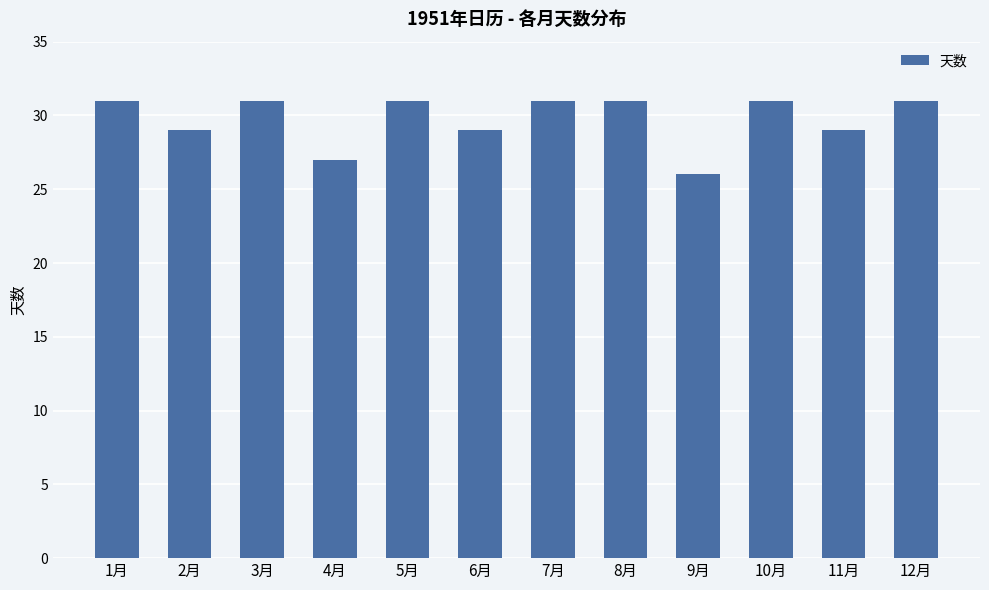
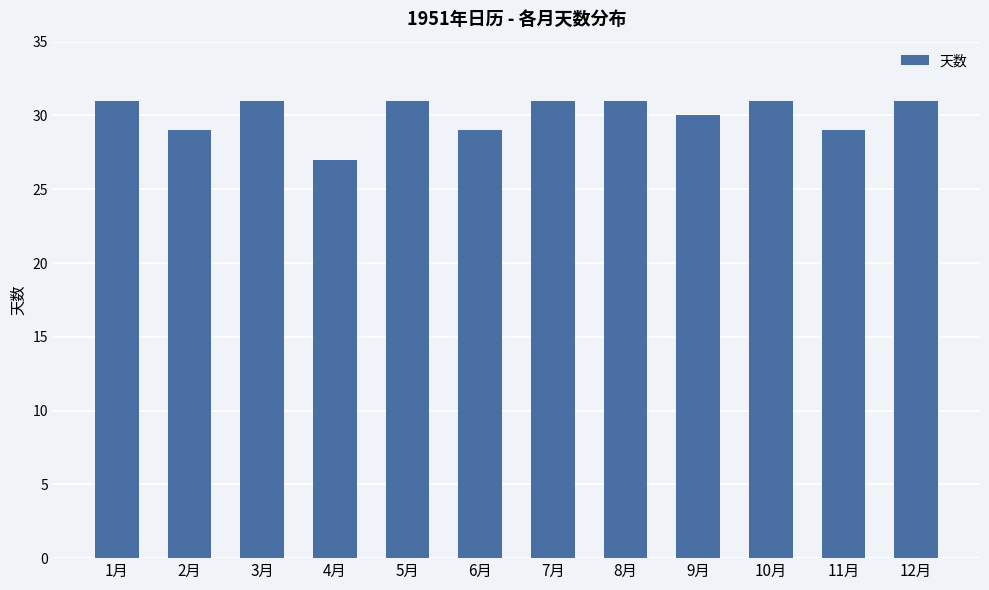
9月: 26 -> 30
